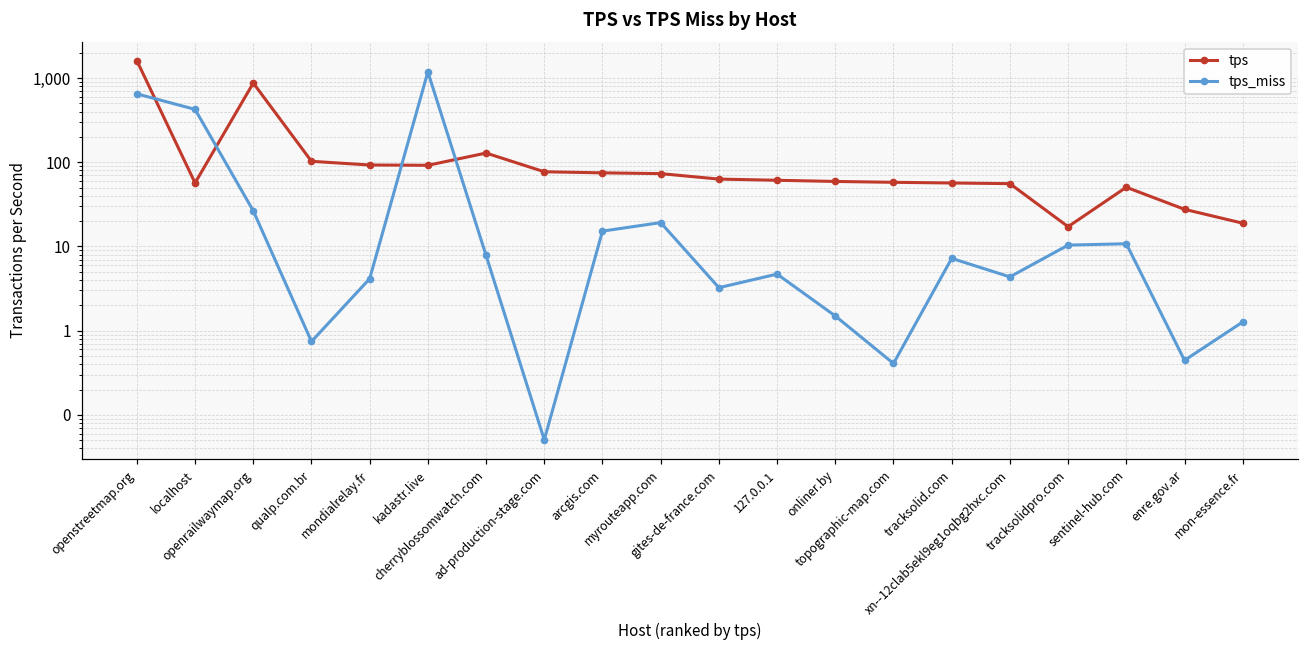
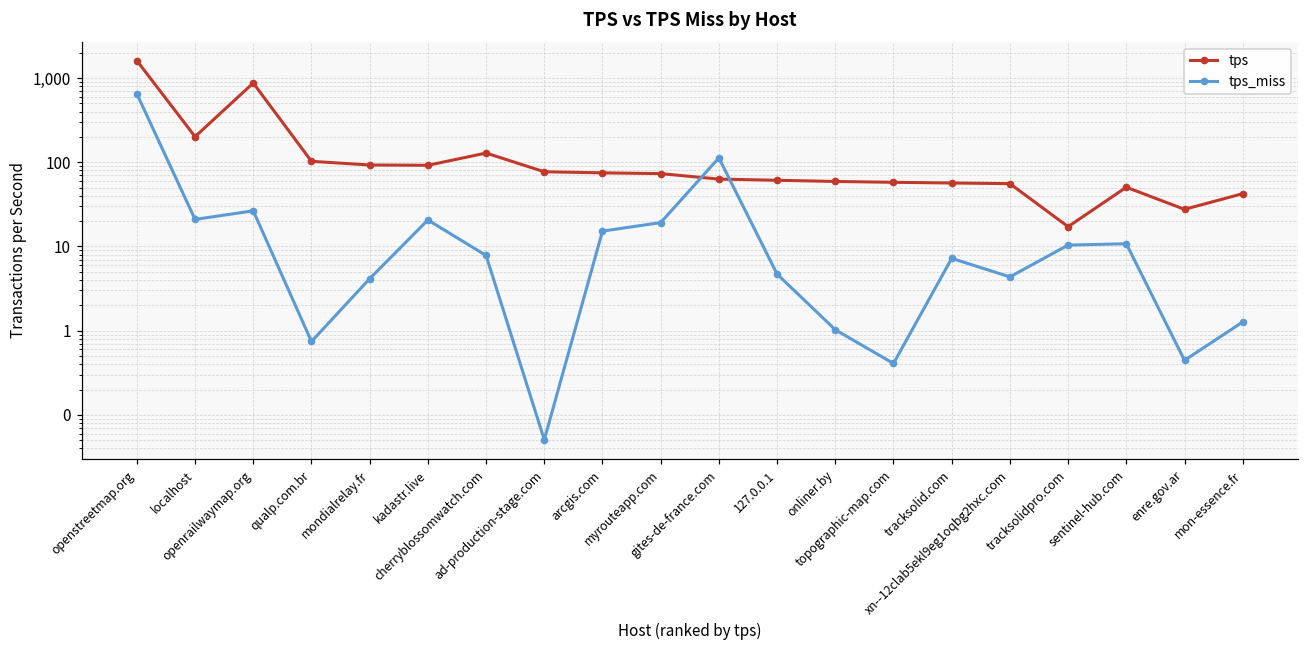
tps, localhost: 60 -> 200
tps_miss, localhost: 400 -> 21
tps_miss, kadastr.live: 1,200 -> 21
tps_miss, gites-de-france.com: 3.2 -> 110
tps_miss, onliner.by: 1.5 -> 1.0
tps, mon-essence.fr: 19 -> 40
